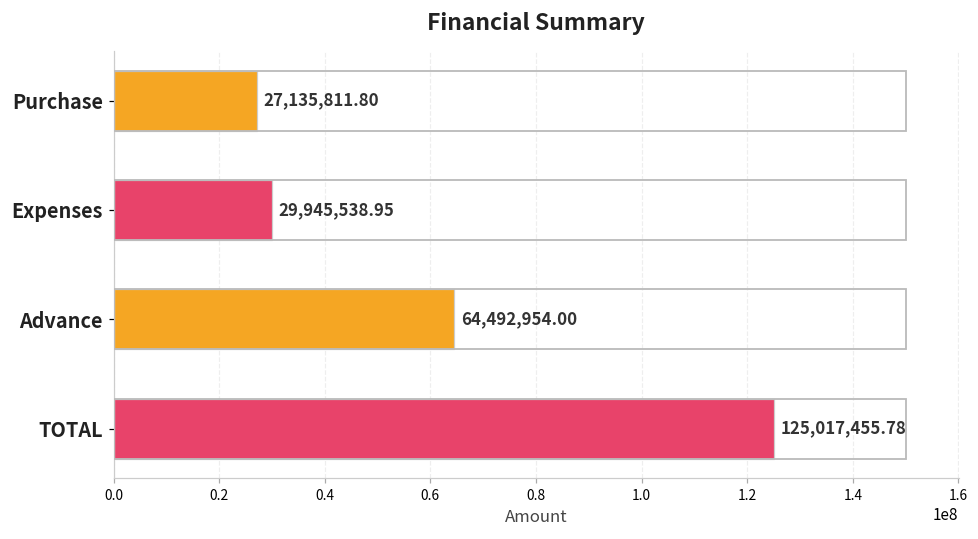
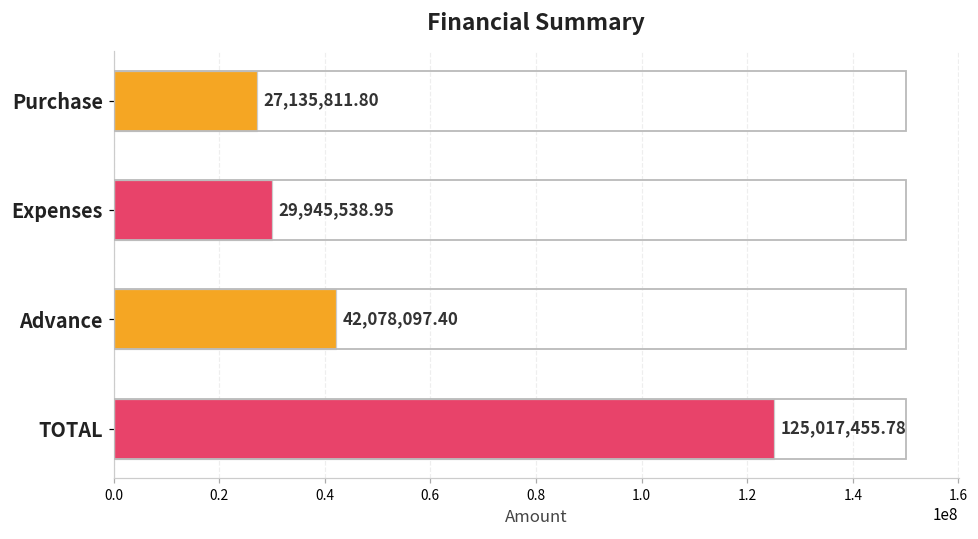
Advance: 64,492,954.00 -> 42,078,097.40
